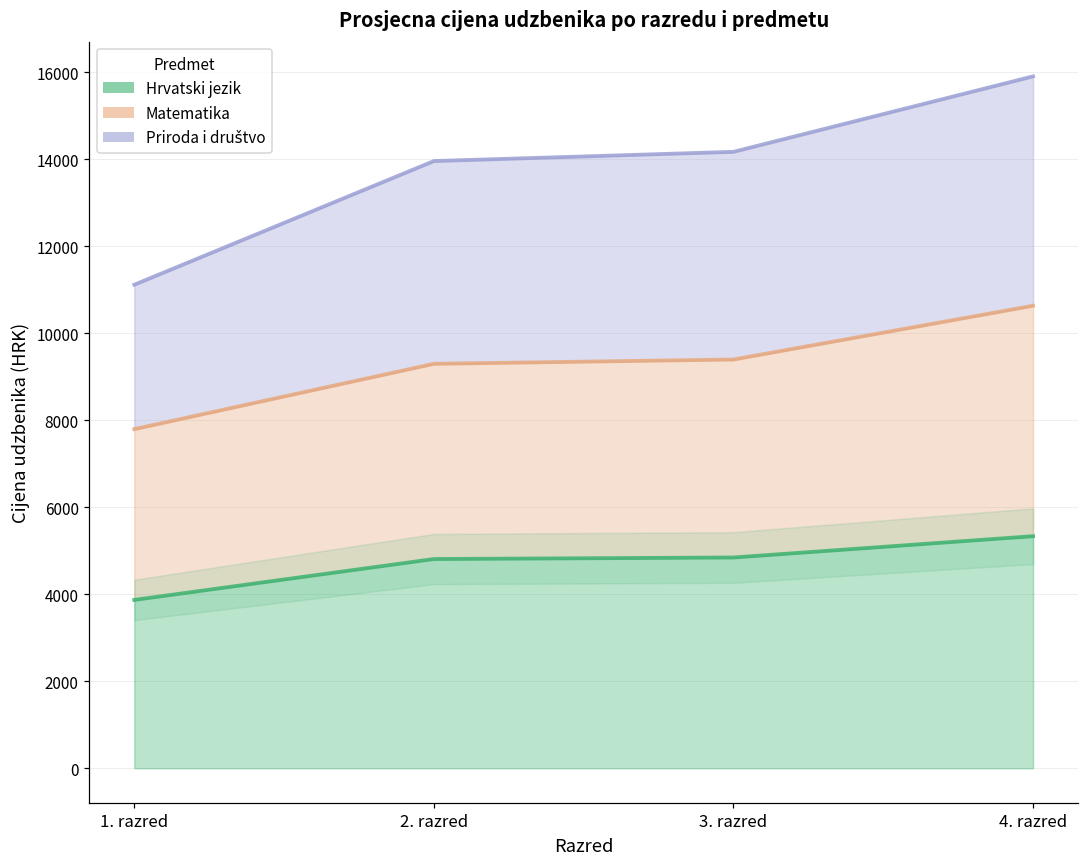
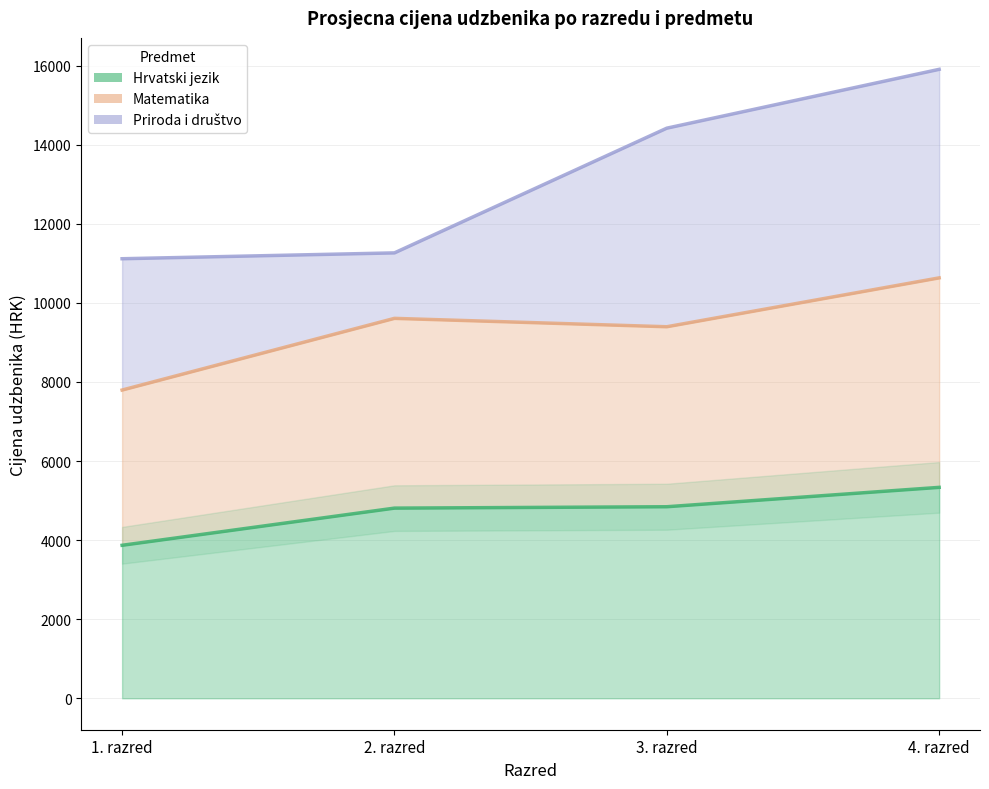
Matematika, 2. razred: 4500 -> 4800
Priroda i društvo, 2. razred: 4700 -> 1700
Priroda i društvo, 3. razred: 4800 -> 5000
